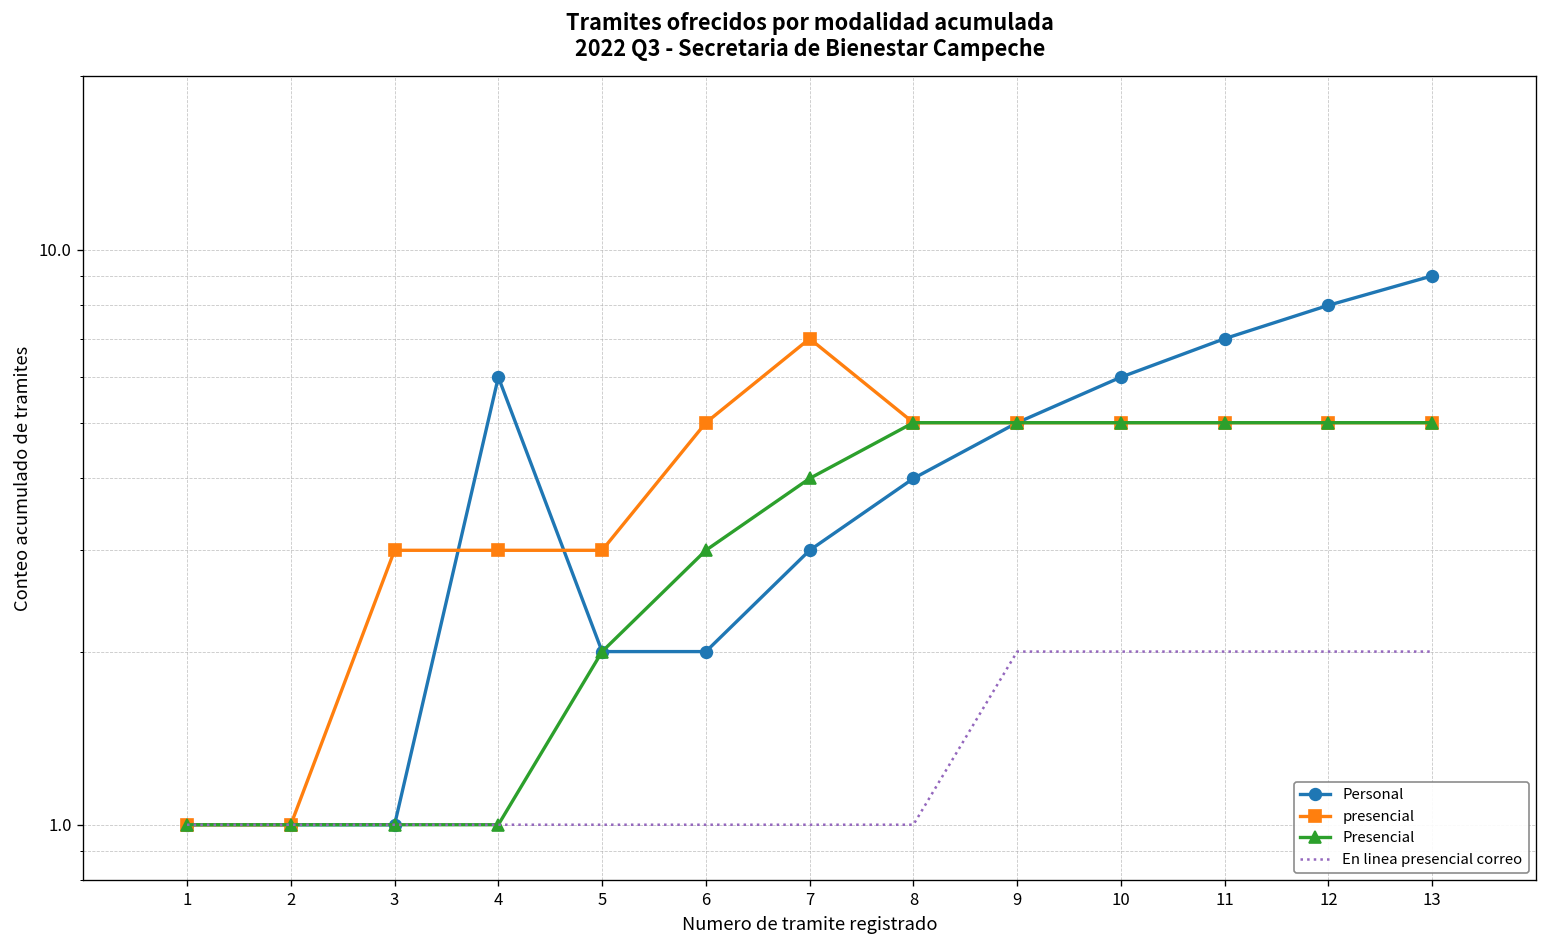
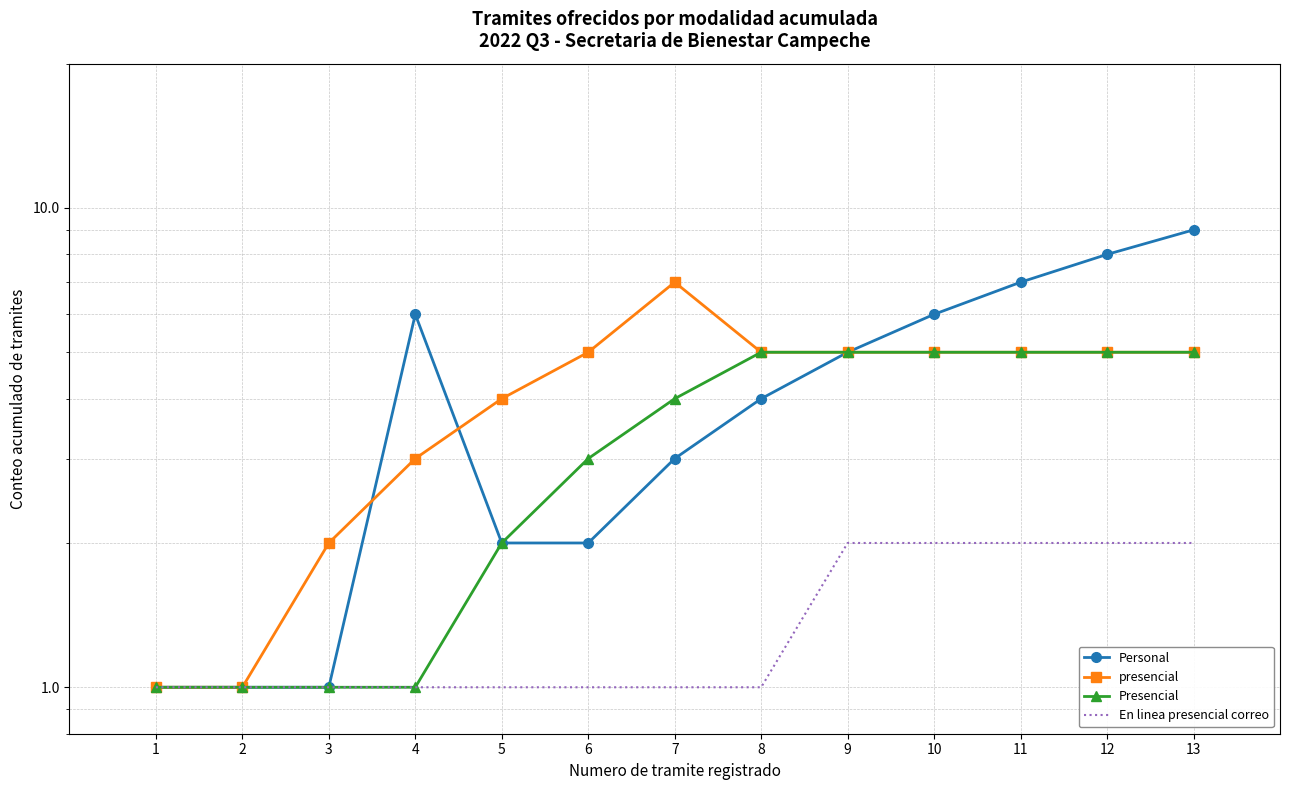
presencial, 3: 3 -> 2
presencial, 5: 3 -> 4
